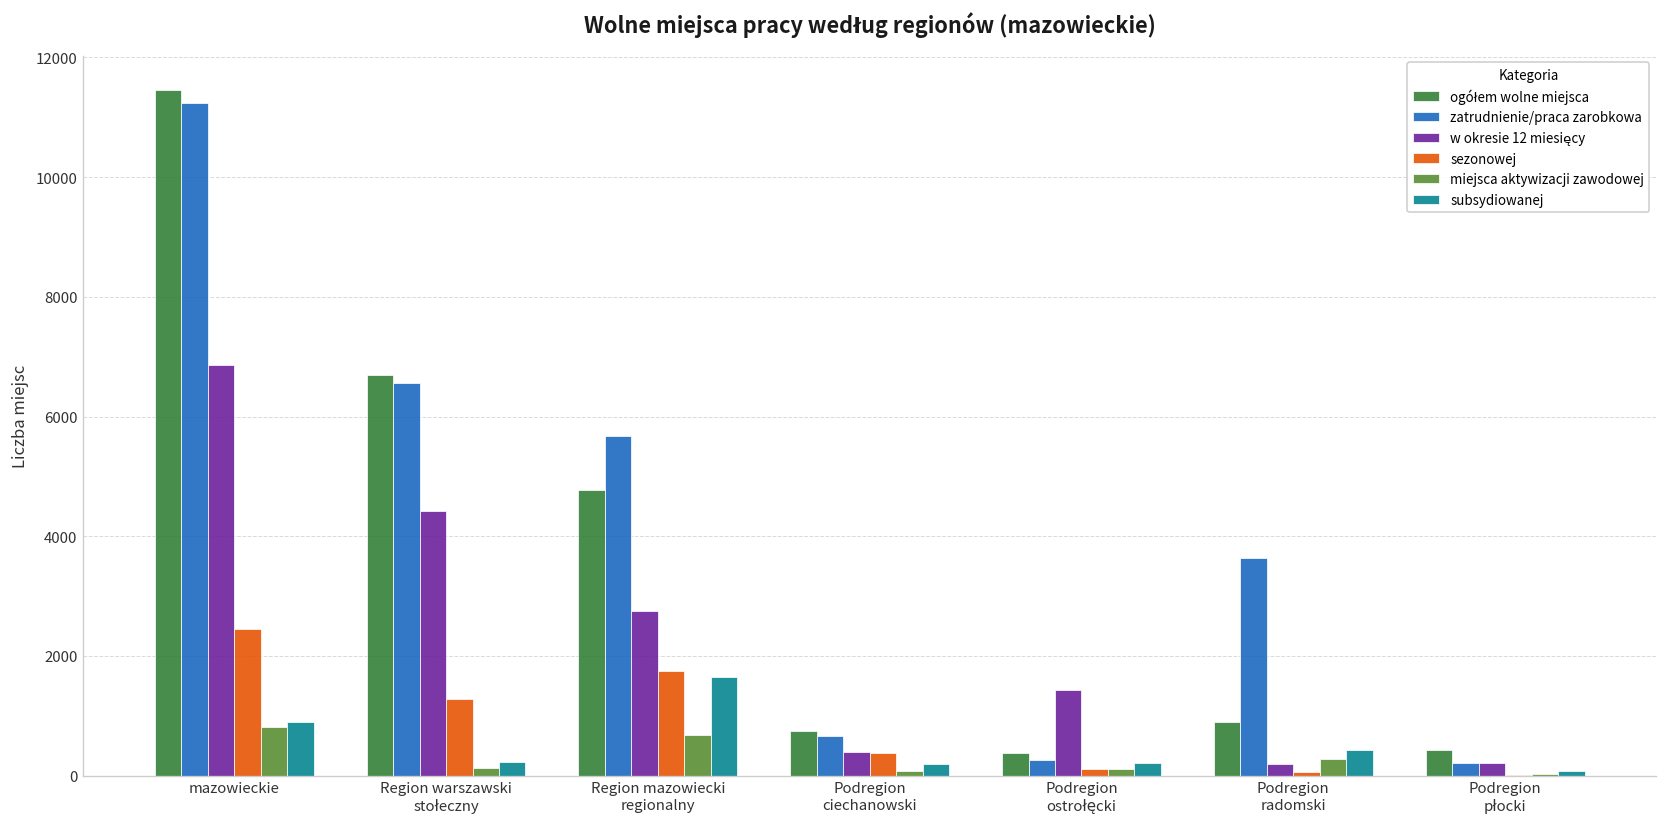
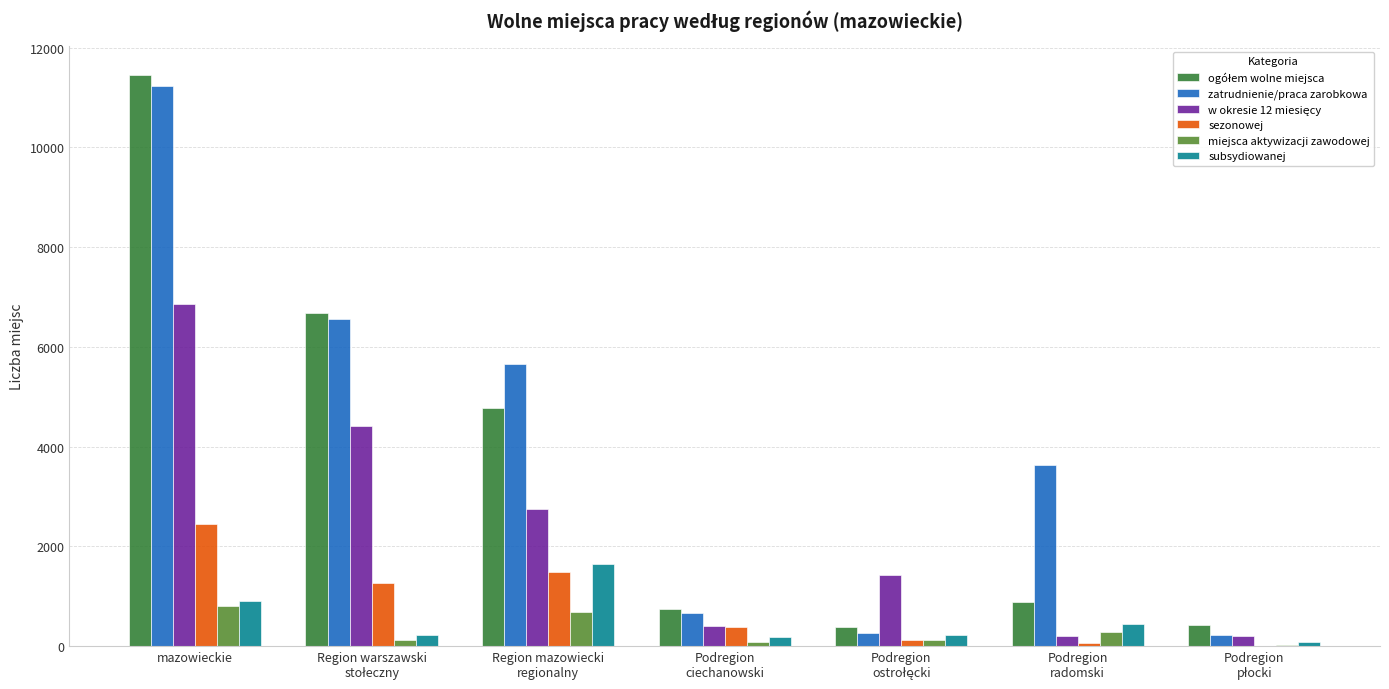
sezonowej, Region mazowiecki regionalny: 1800 -> 1500
